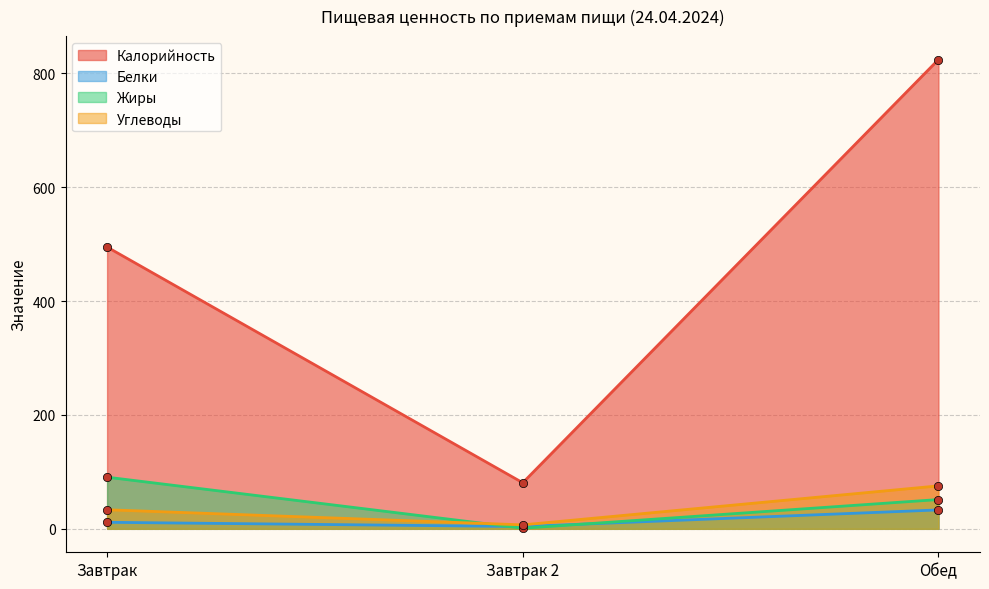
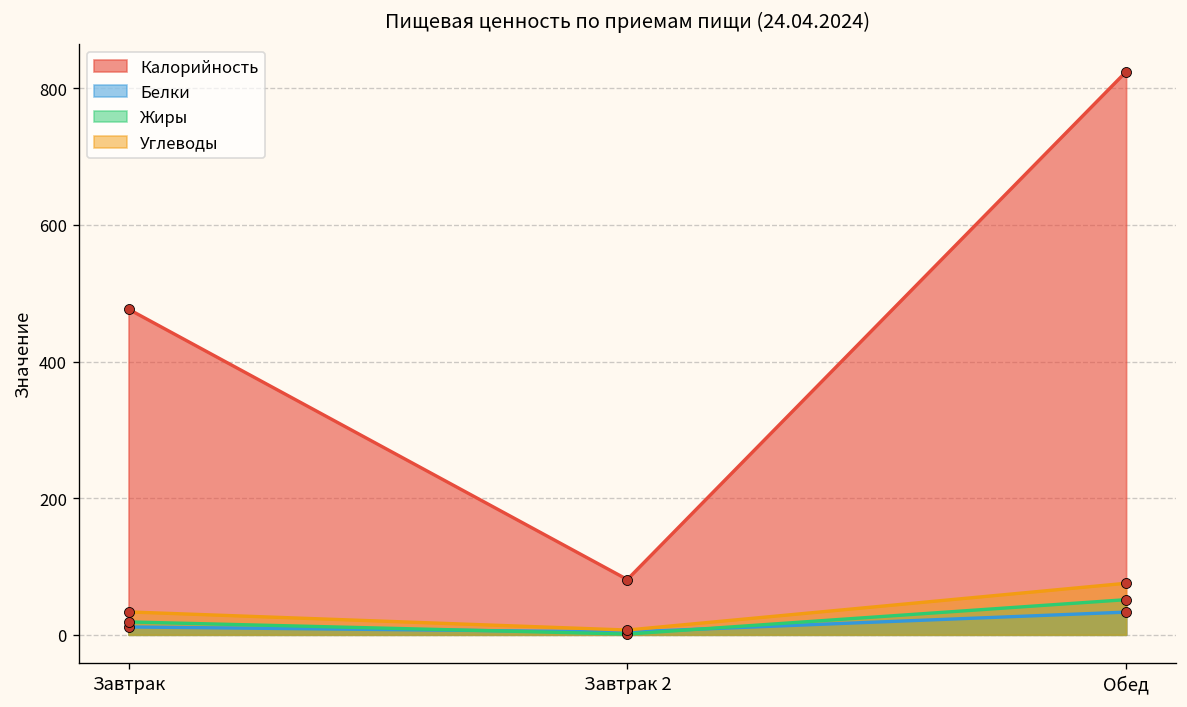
Калорийность, Завтрак: 490 -> 480
Жиры, Завтрак: 90 -> 20
